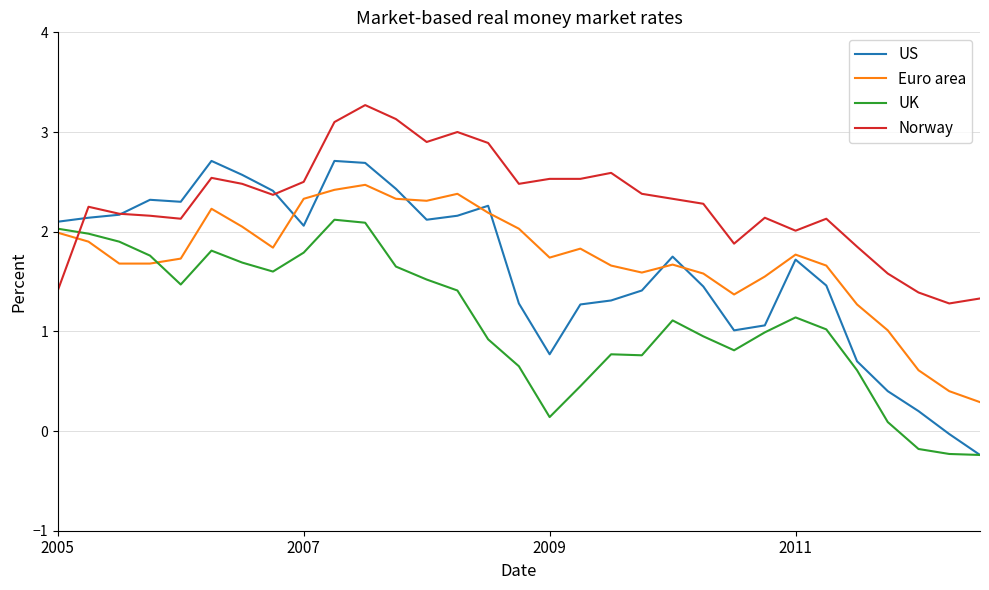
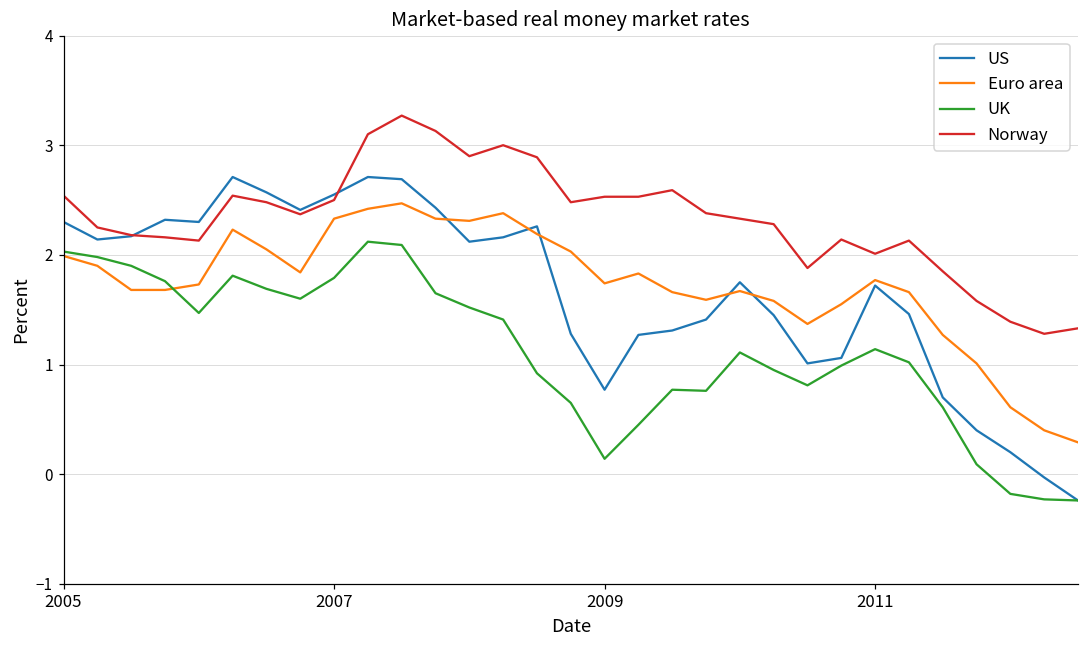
US, 2005: 2.1 -> 2.3
Norway, 2005: 1.4 -> 2.5
US, 2007: 2.1 -> 2.6
